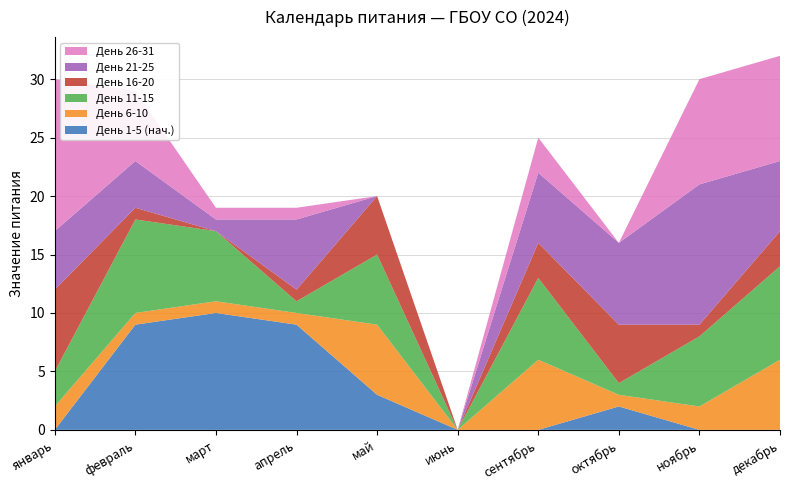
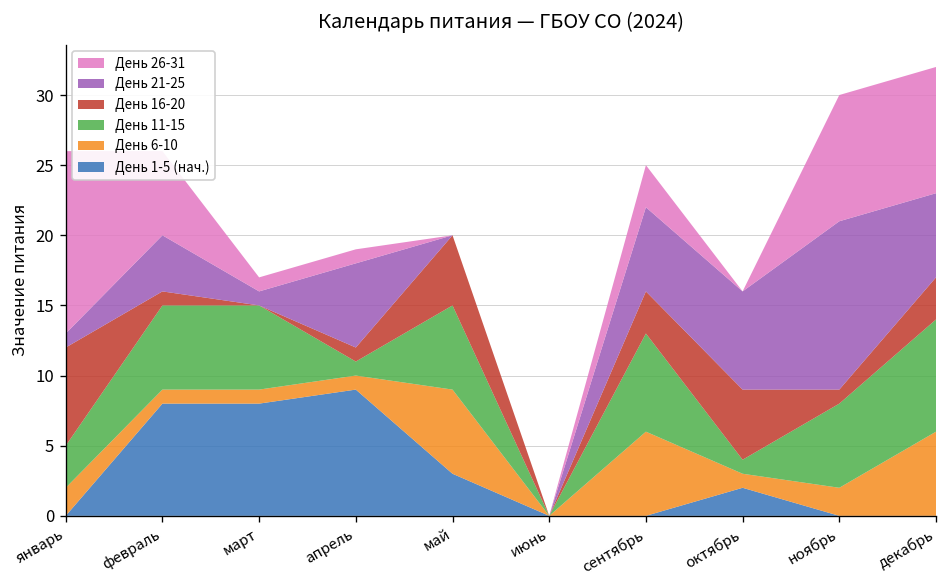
День 21-25, январь: 5 -> 1
День 1-5 (нач.), февраль: 9 -> 8
День 11-15, февраль: 8 -> 6
День 1-5 (нач.), март: 10 -> 8
